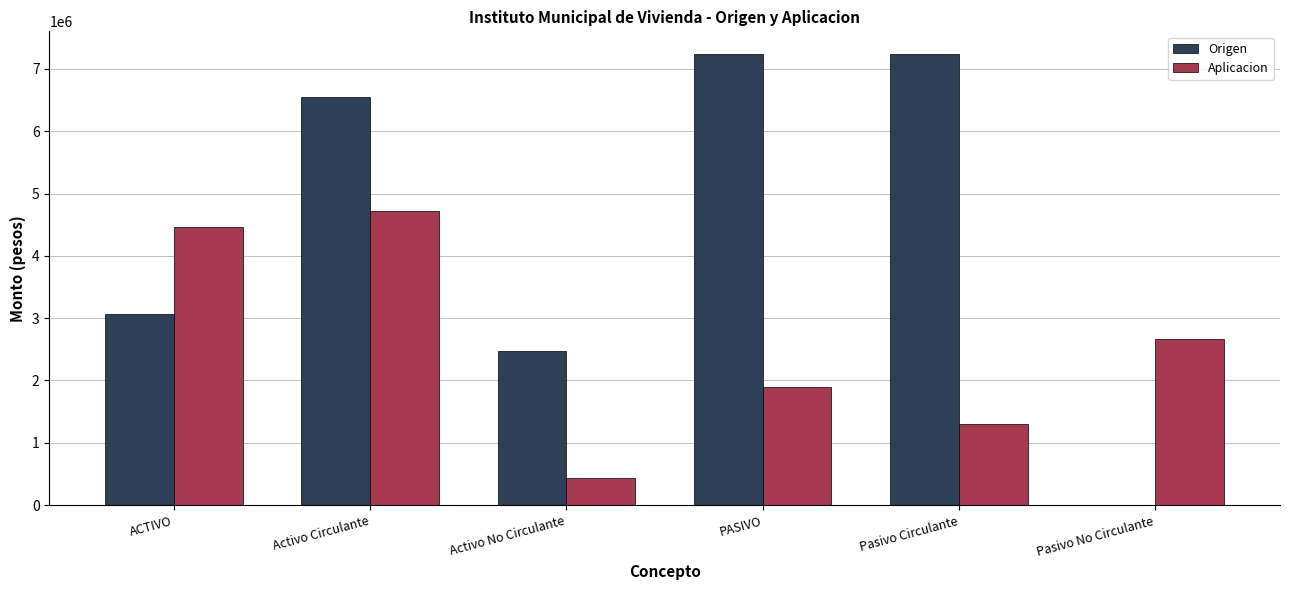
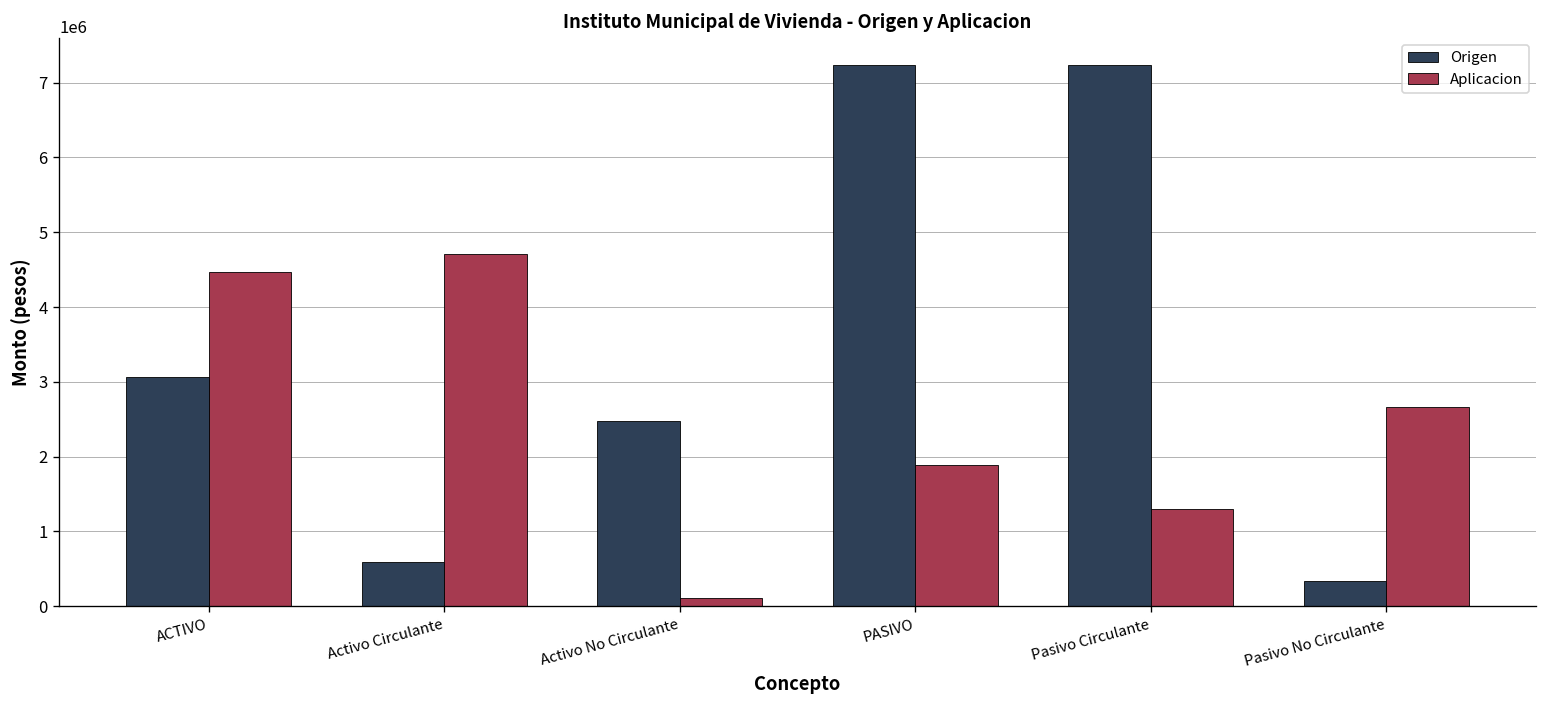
Origen, Activo Circulante: 6600000 -> 600000
Aplicacion, Activo No Circulante: 400000 -> 100000
Origen, Pasivo No Circulante: 0 -> 300000
